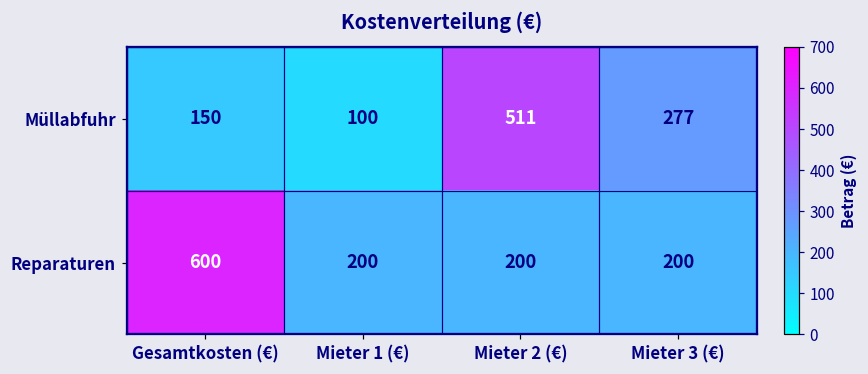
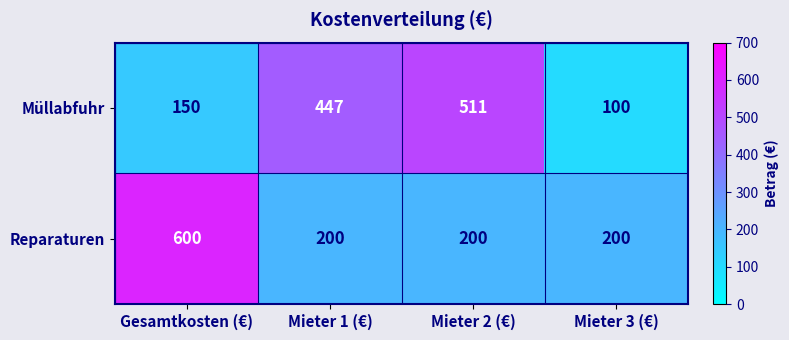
Müllabfuhr, Mieter 1 (€): 100 -> 447
Müllabfuhr, Mieter 3 (€): 277 -> 100
